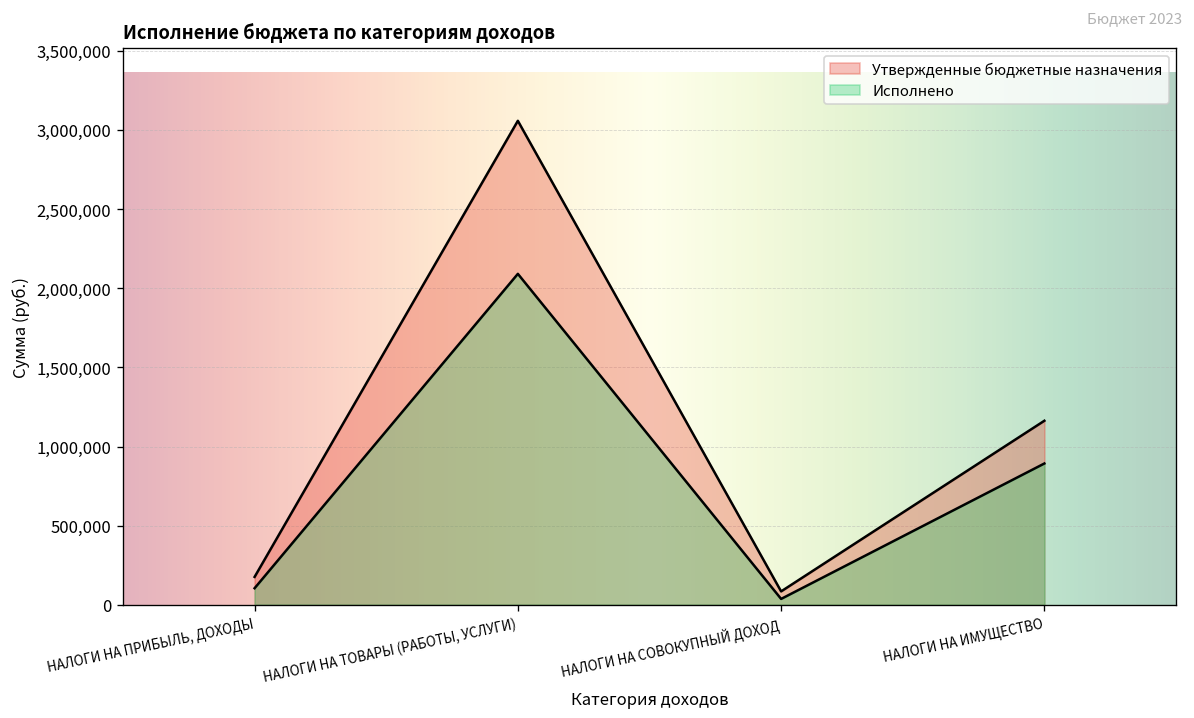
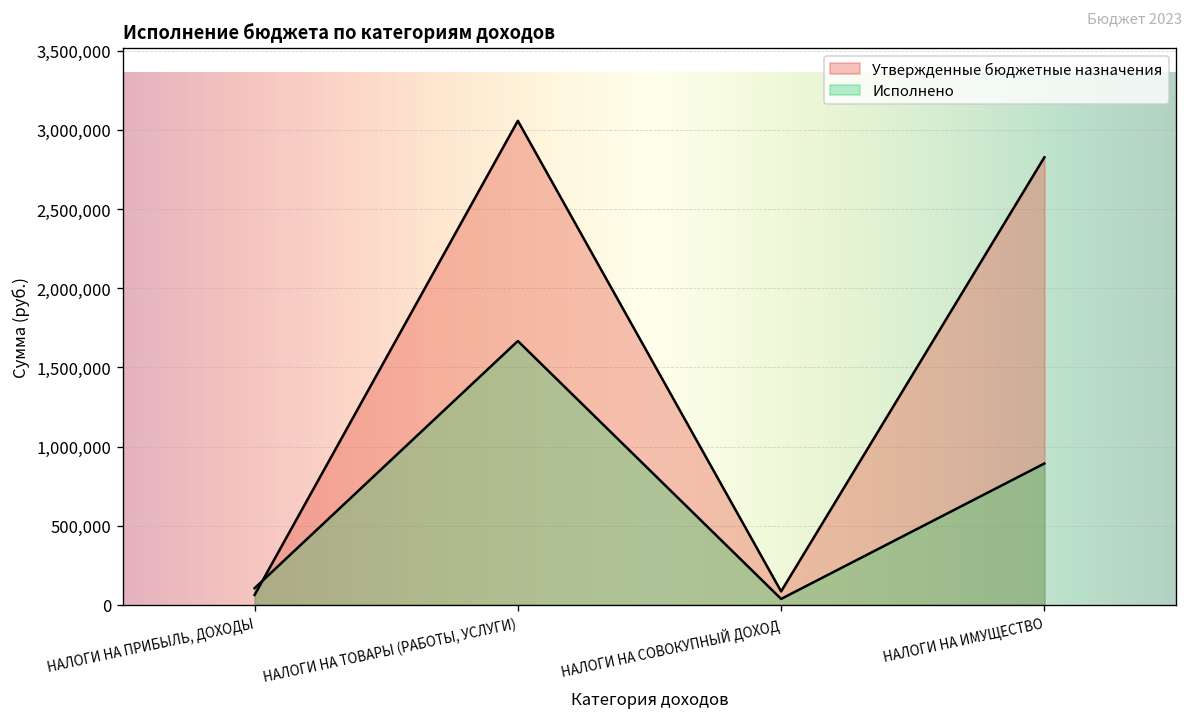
Утвержденные бюджетные назначения, НАЛОГИ НА ПРИБЫЛЬ, ДОХОДЫ: 180,000 -> 60,000
Исполнено, НАЛОГИ НА ТОВАРЫ (РАБОТЫ, УСЛУГИ): 2,090,000 -> 1,670,000
Утвержденные бюджетные назначения, НАЛОГИ НА ИМУЩЕСТВО: 1,160,000 -> 2,830,000
